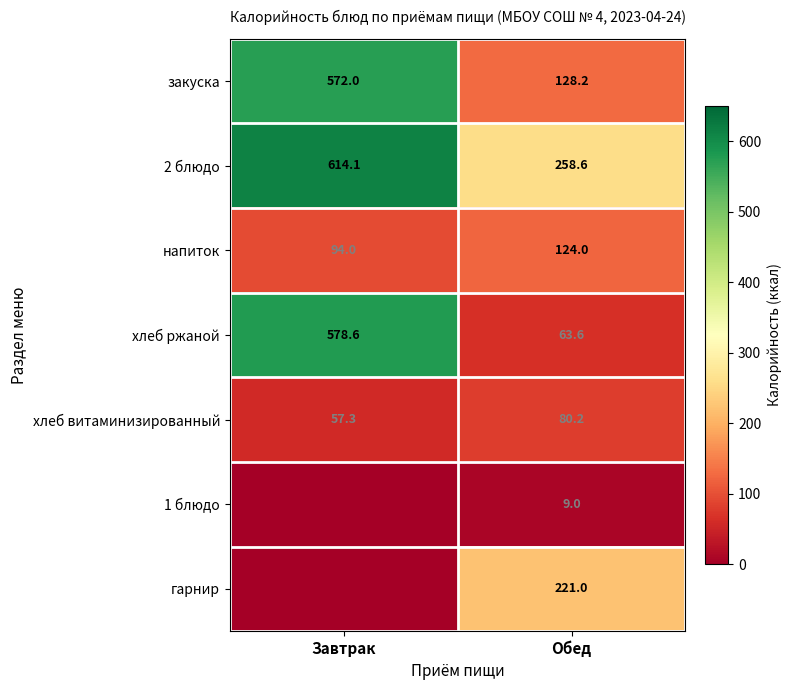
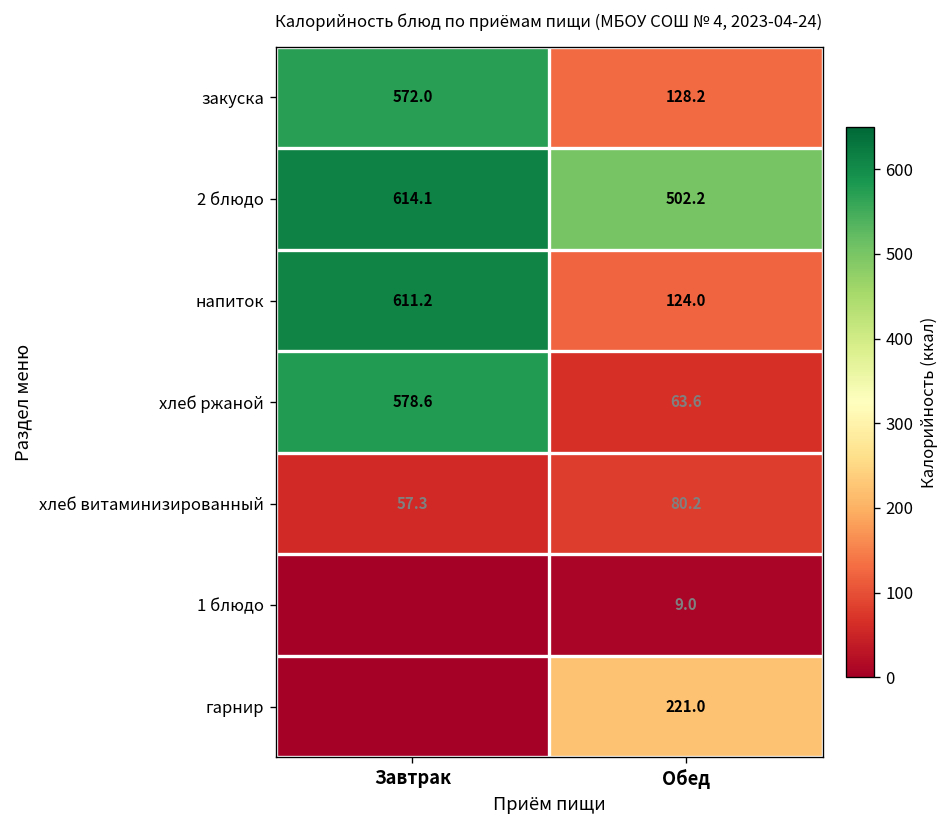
2 блюдо, Обед: 258.6 -> 502.2
напиток, Завтрак: 94.0 -> 611.2
